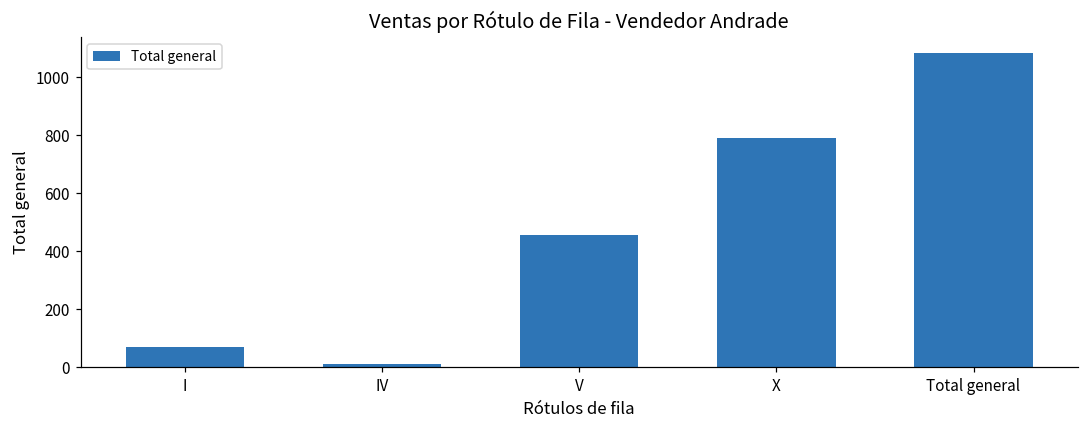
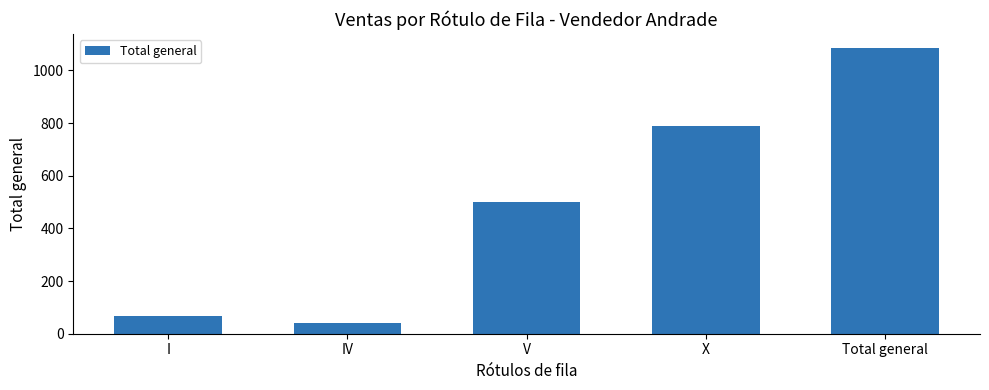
IV: 10 -> 40
V: 460 -> 500
